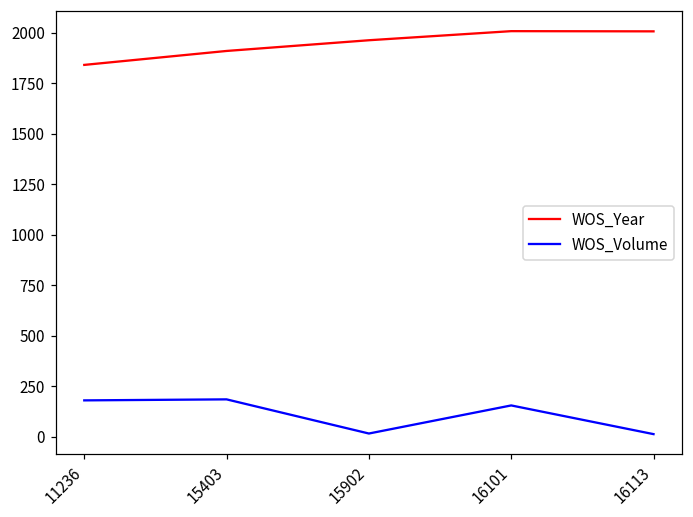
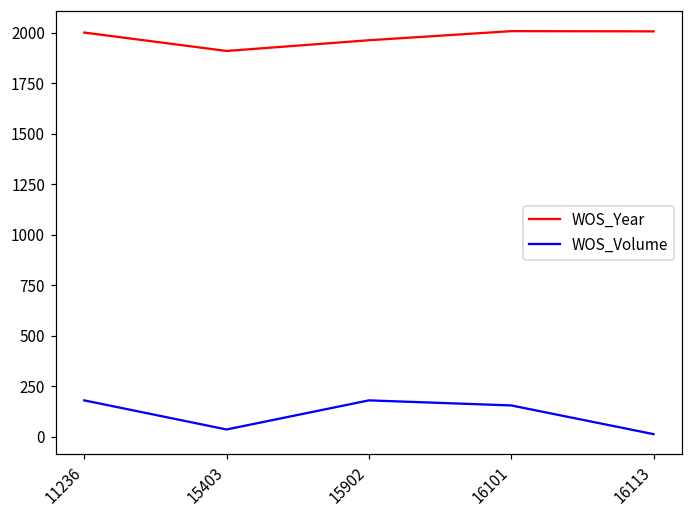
WOS_Year, 11236: 1840 -> 2000
WOS_Volume, 15403: 190 -> 40
WOS_Volume, 15902: 20 -> 180
